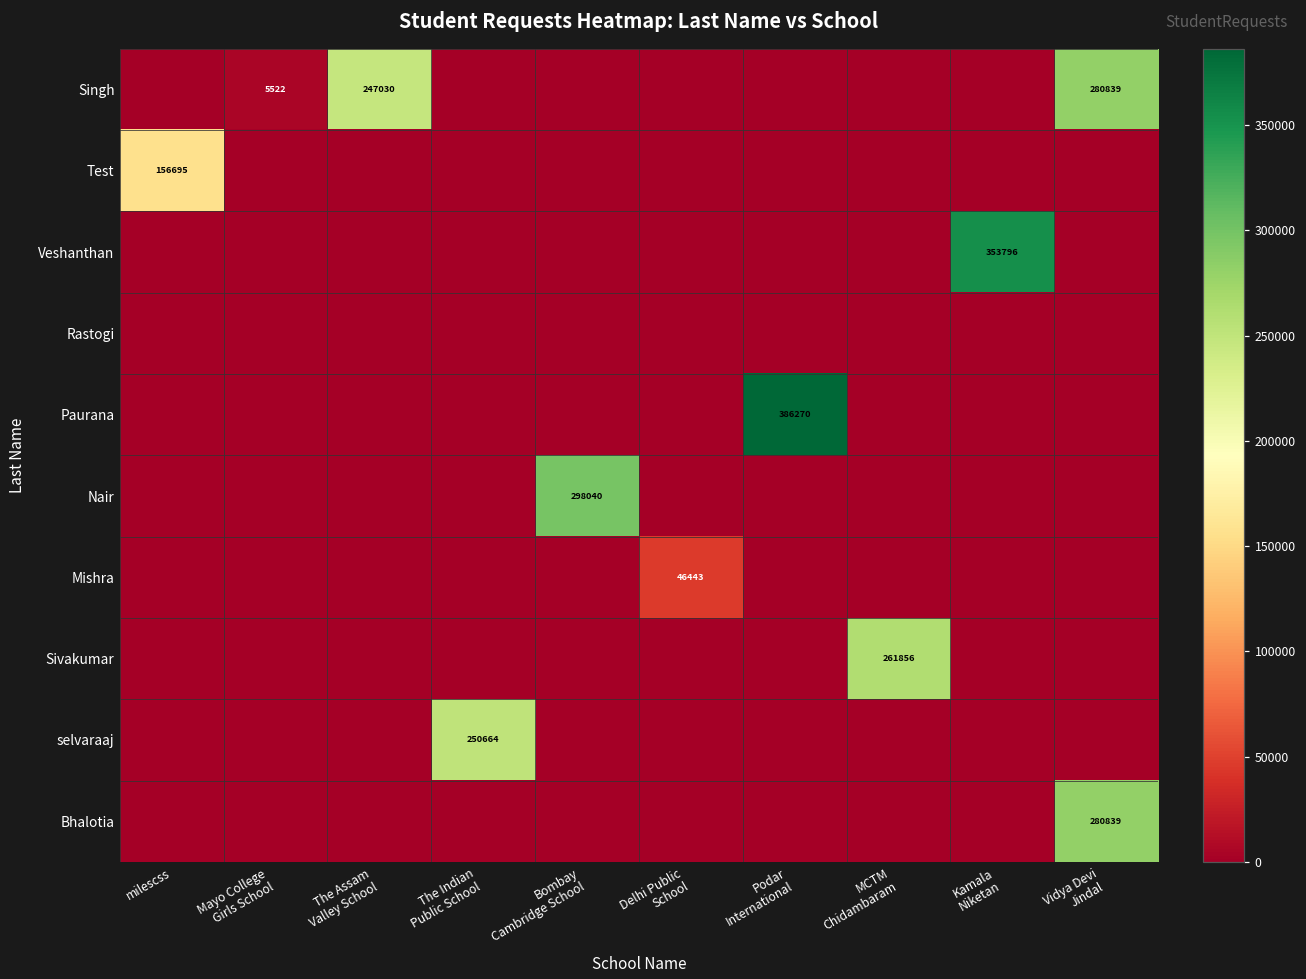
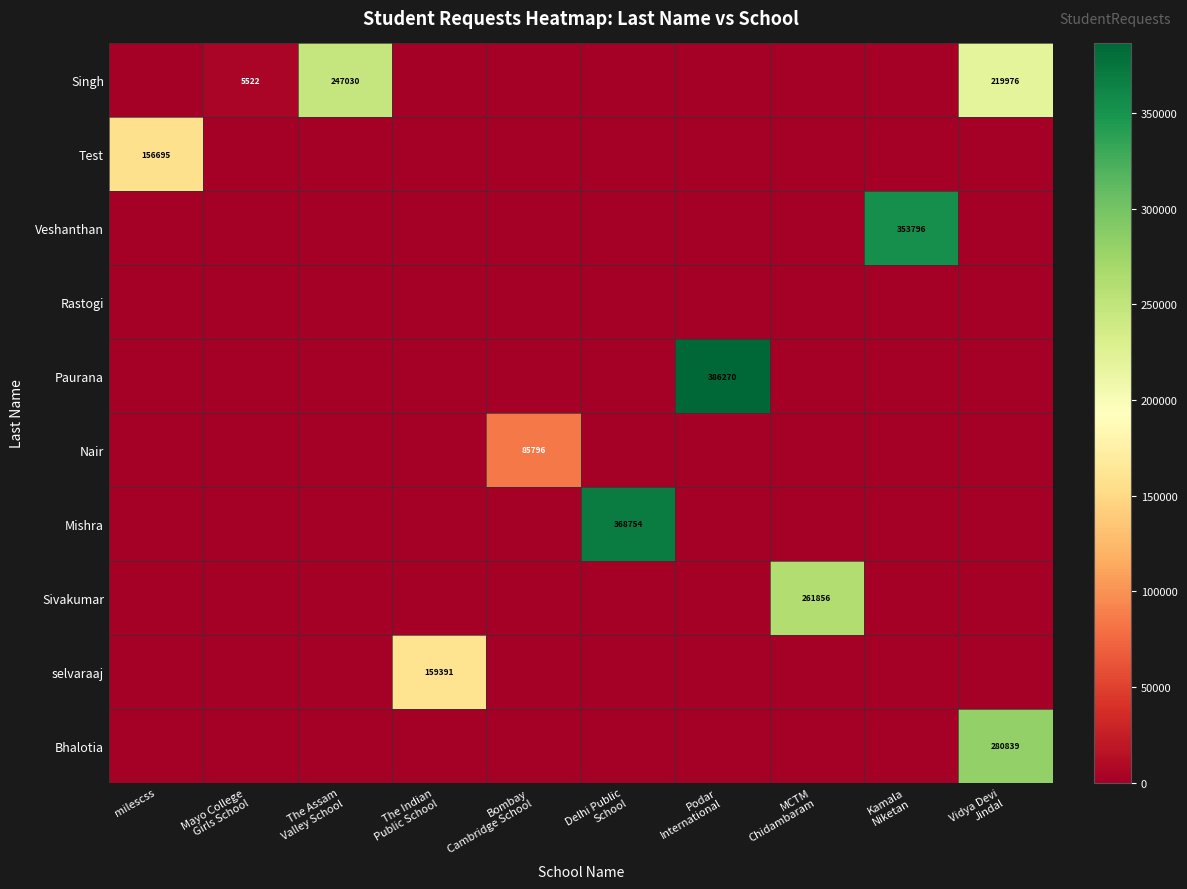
Singh, Vidya Devi Jindal: 280839 -> 219976
Nair, Bombay Cambridge School: 298040 -> 85796
Mishra, Delhi Public School: 46443 -> 368754
selvaraaj, The Indian Public School: 250664 -> 159391
